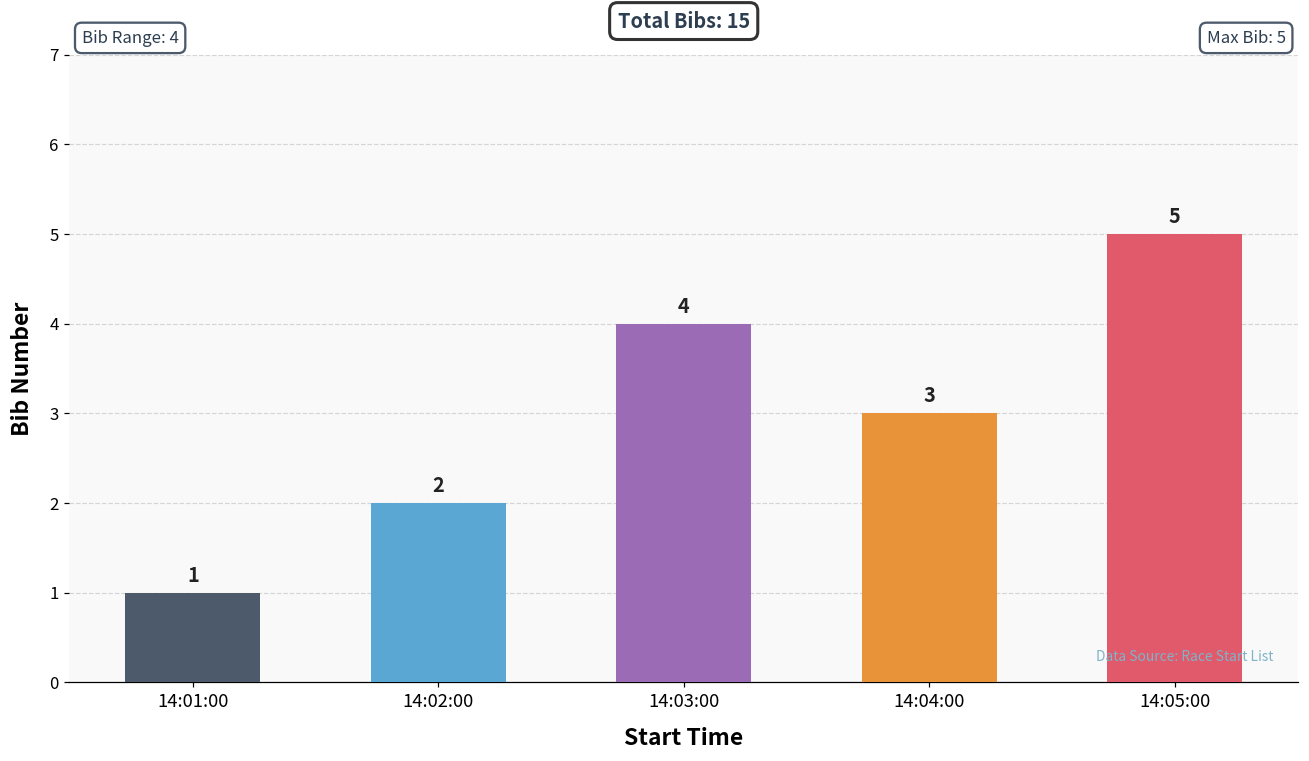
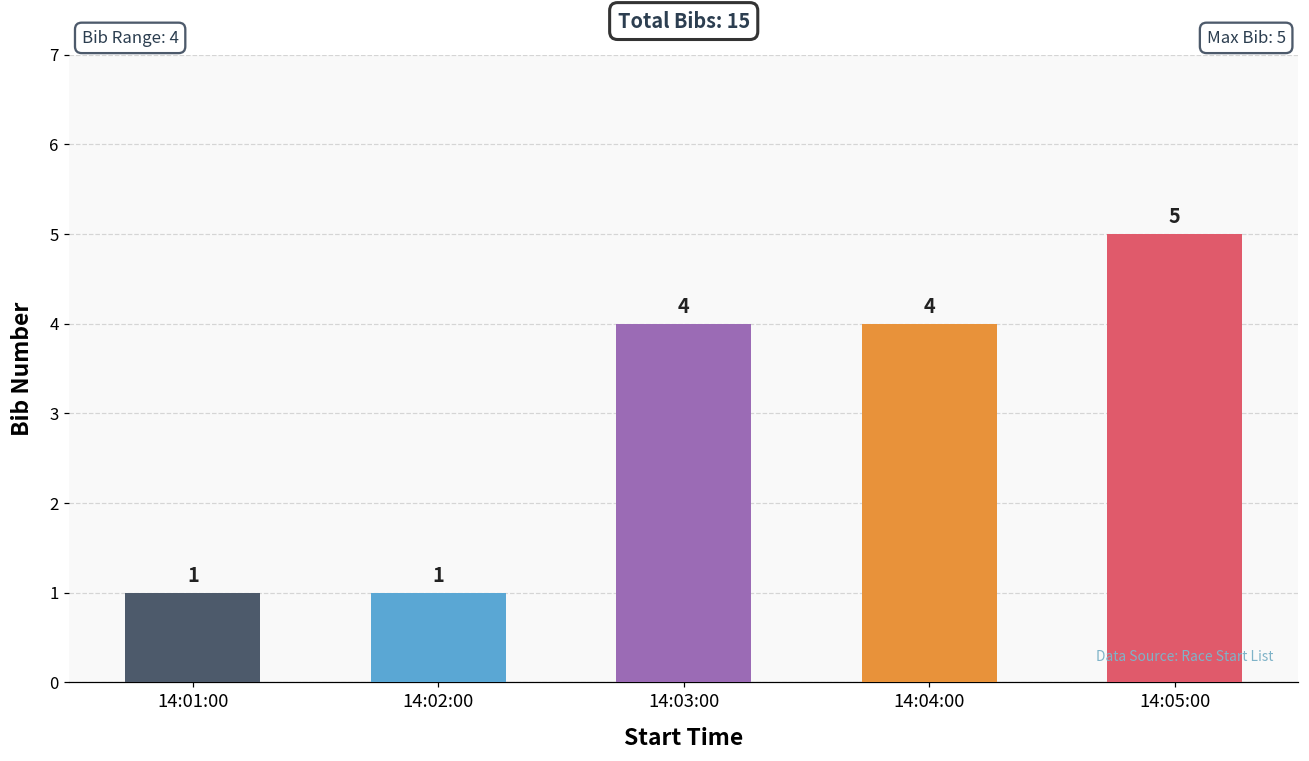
14:02:00: 2 -> 1
14:04:00: 3 -> 4
